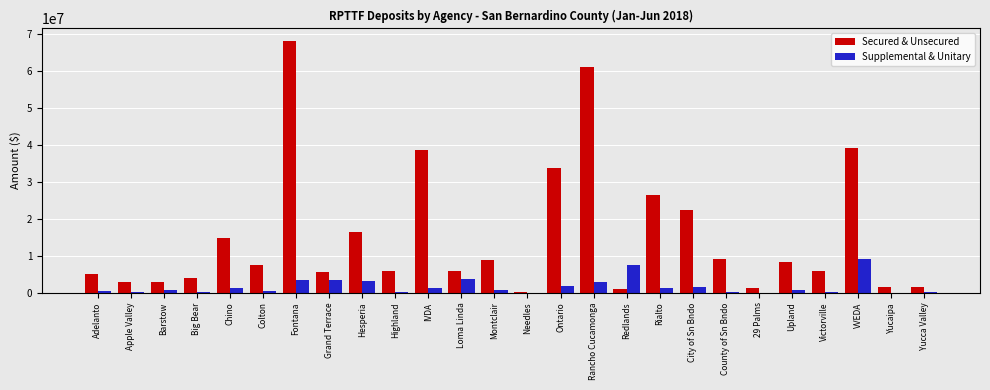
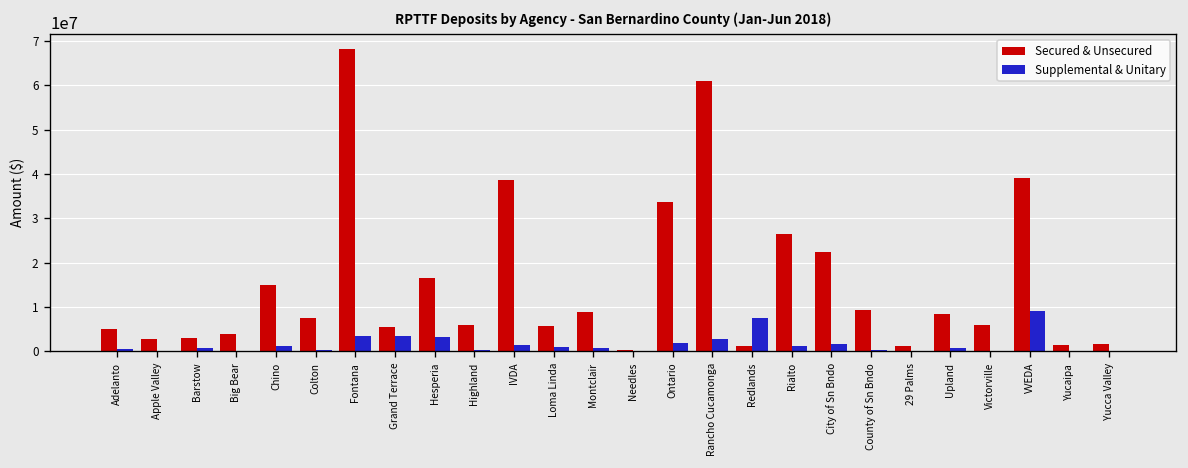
Supplemental & Unitary, Loma Linda: 4000000 -> 1000000
